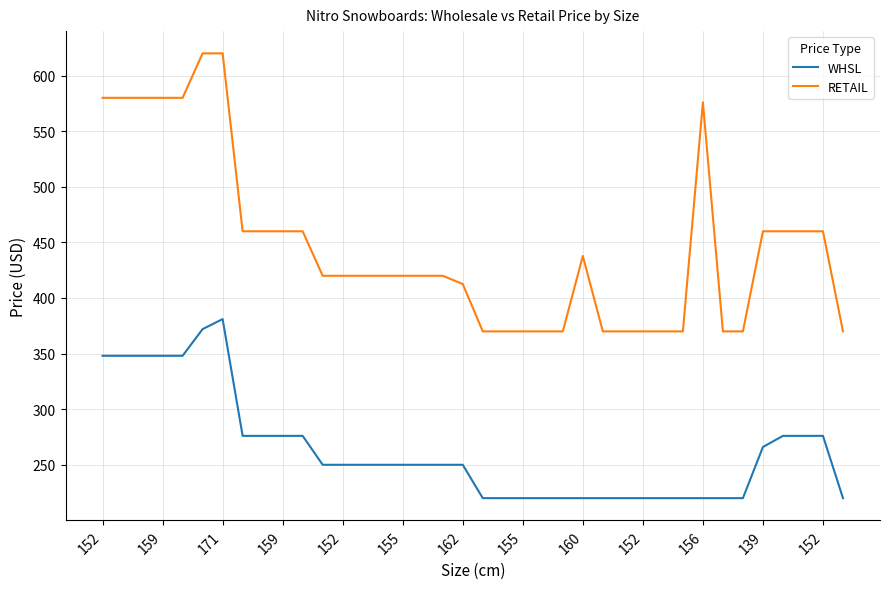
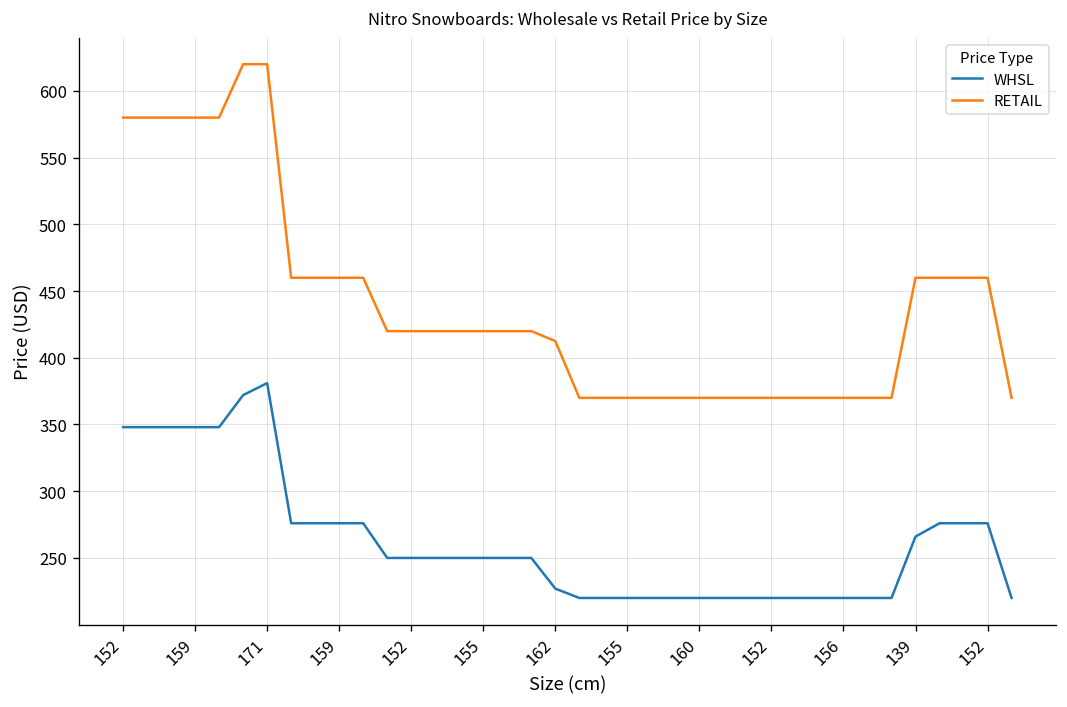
WHSL, 162: 250 -> 227
RETAIL, 160: 438 -> 370
RETAIL, 156: 576 -> 370
